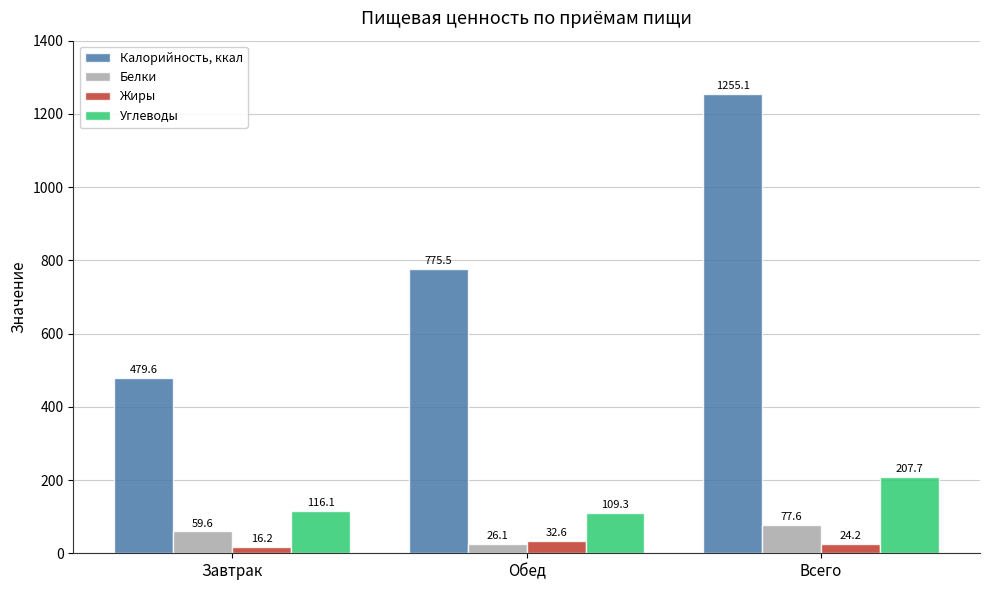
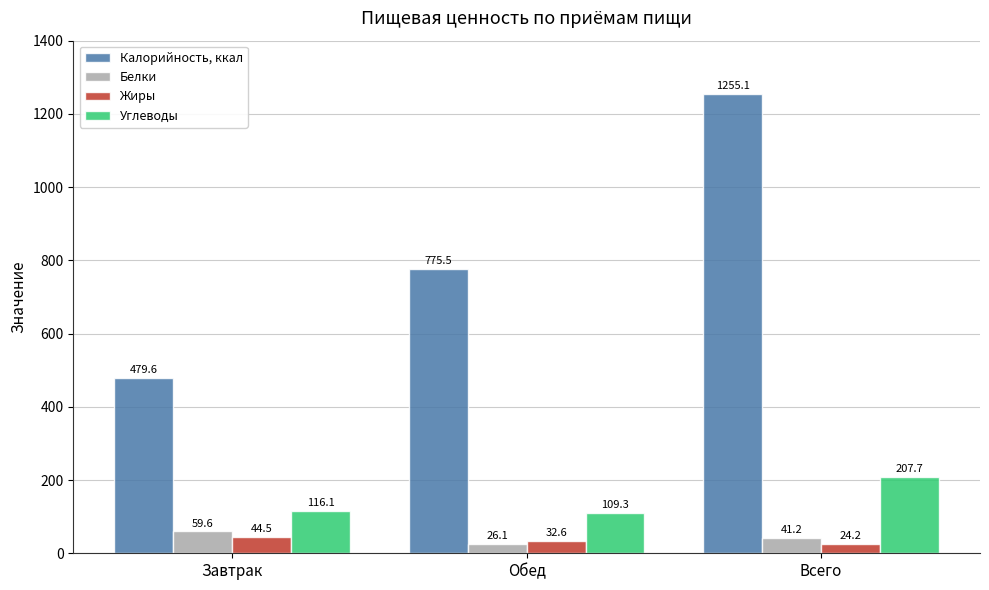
Жиры, Завтрак: 16.2 -> 44.5
Белки, Всего: 77.6 -> 41.2
